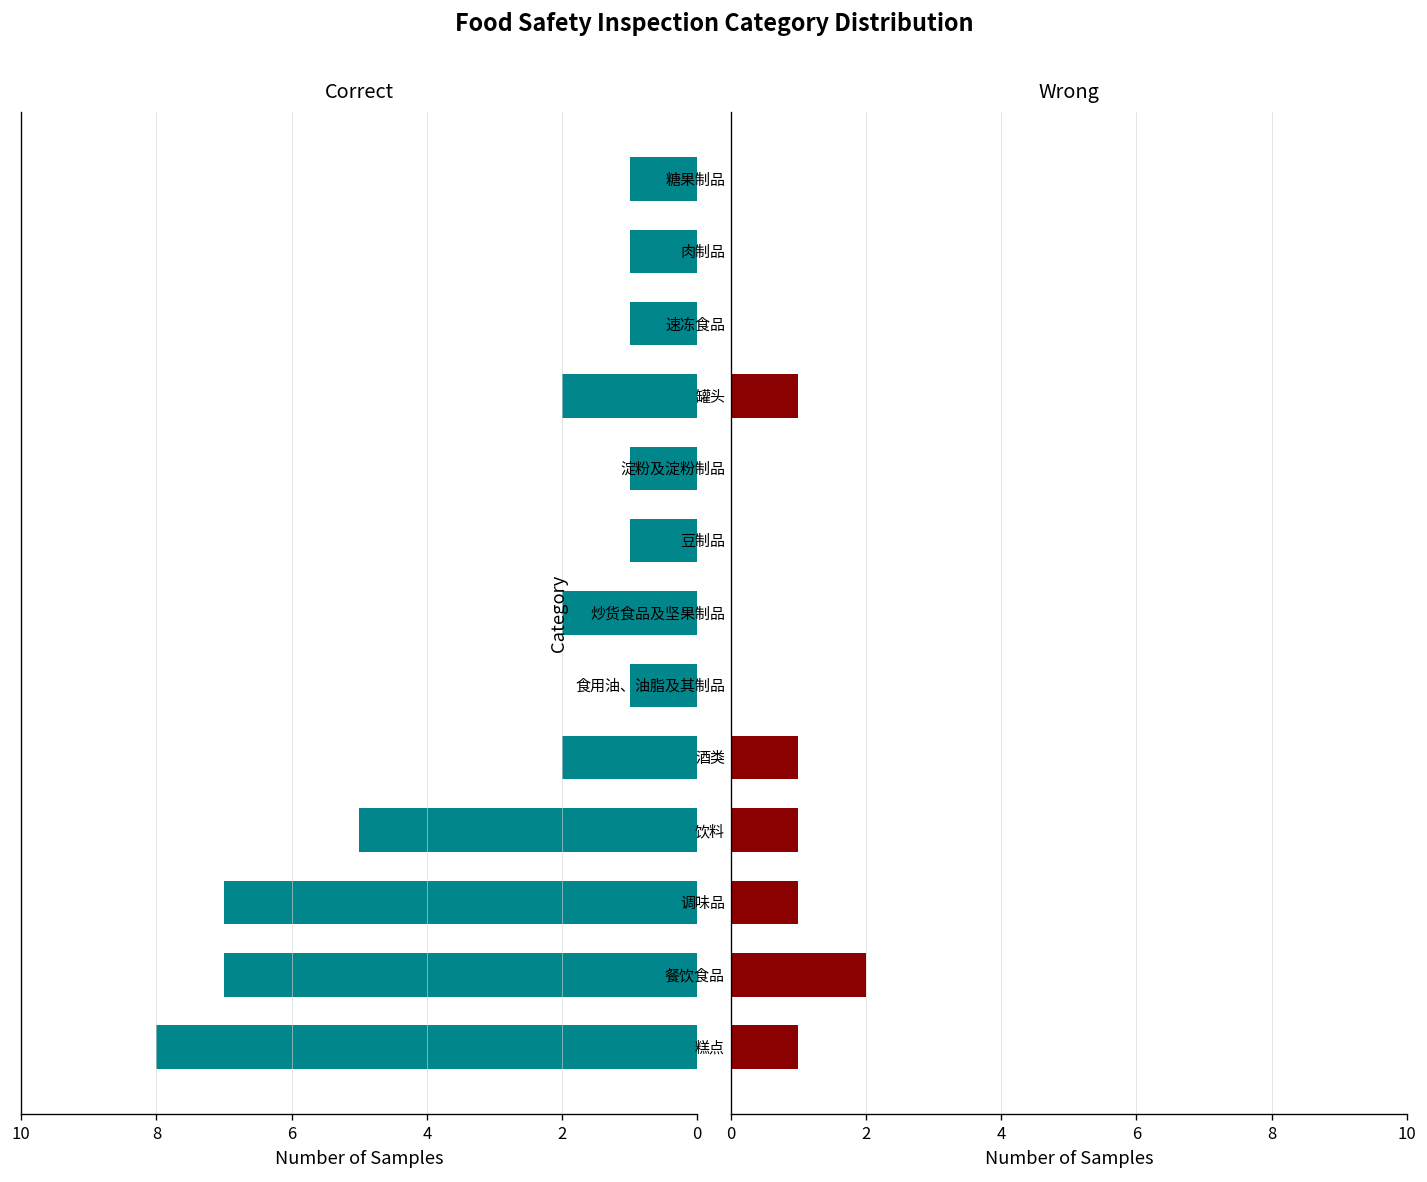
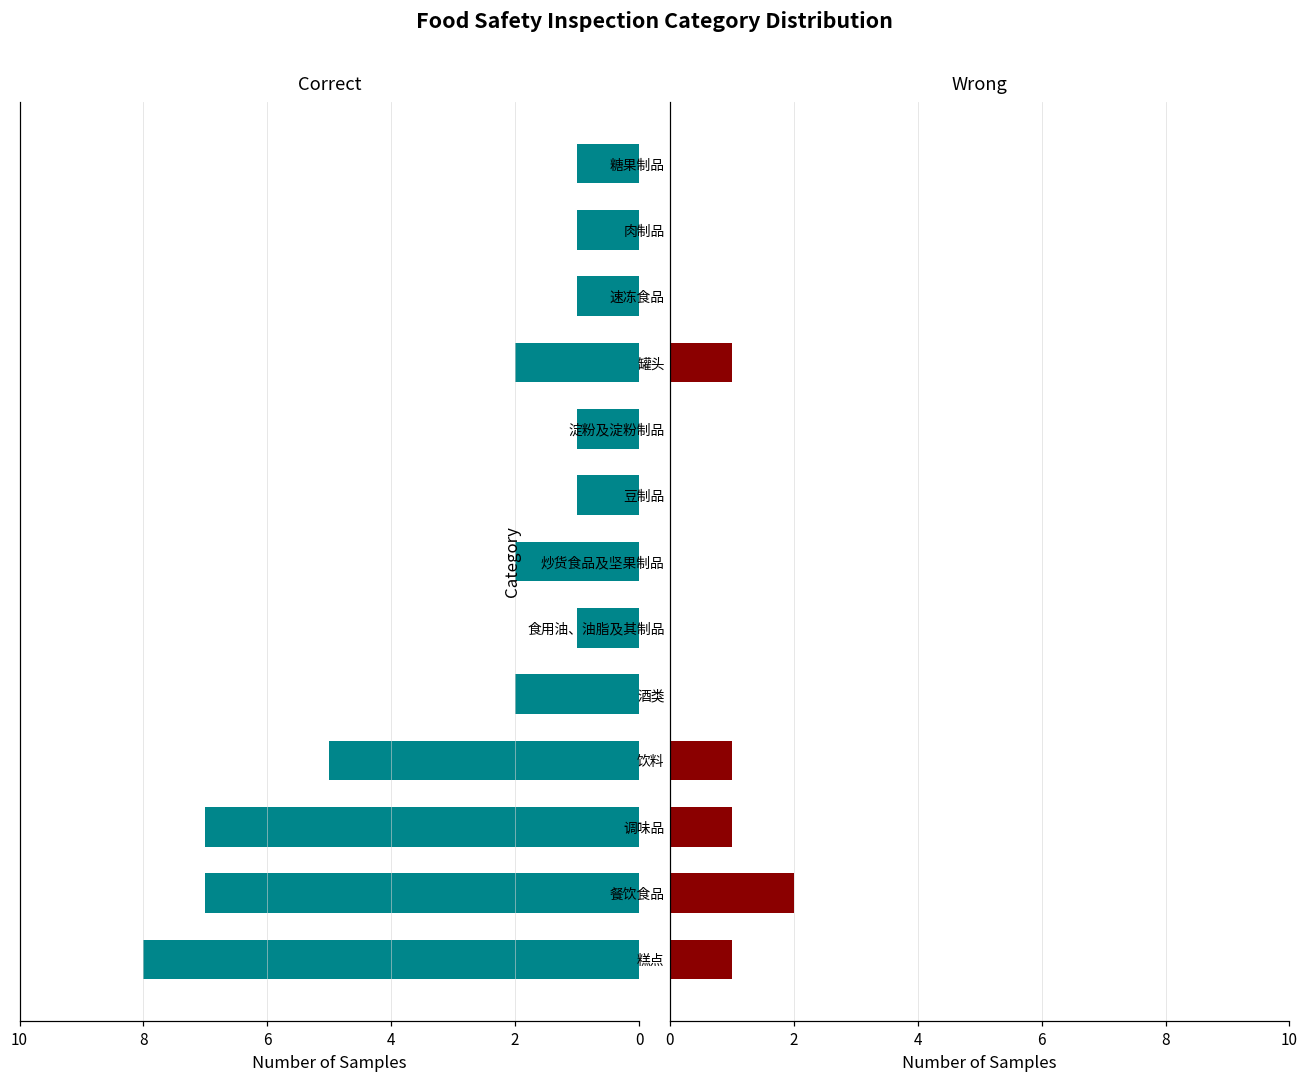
Wrong, 酒类: 1 -> 0
